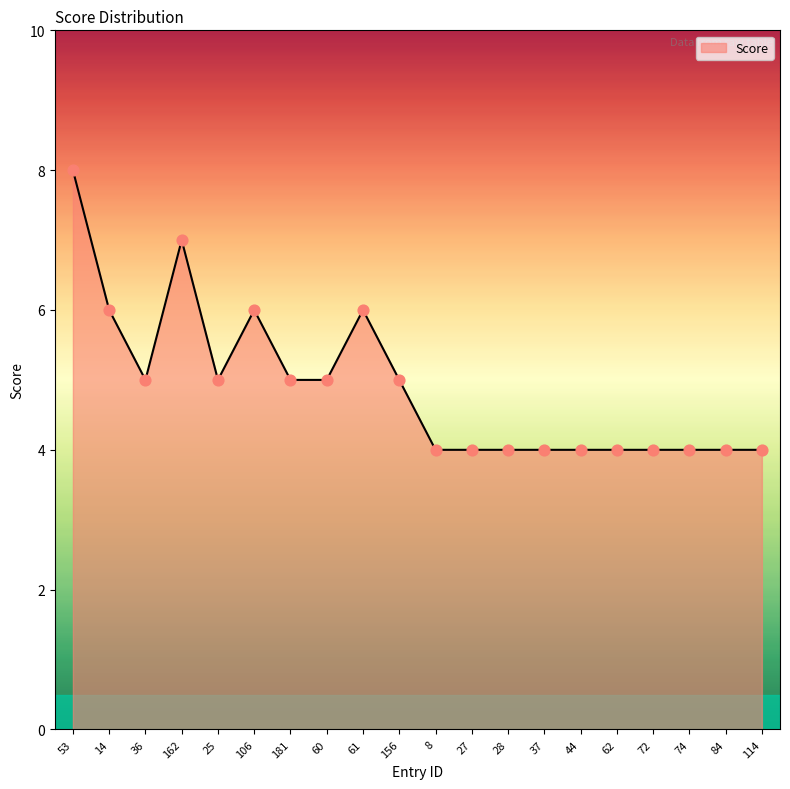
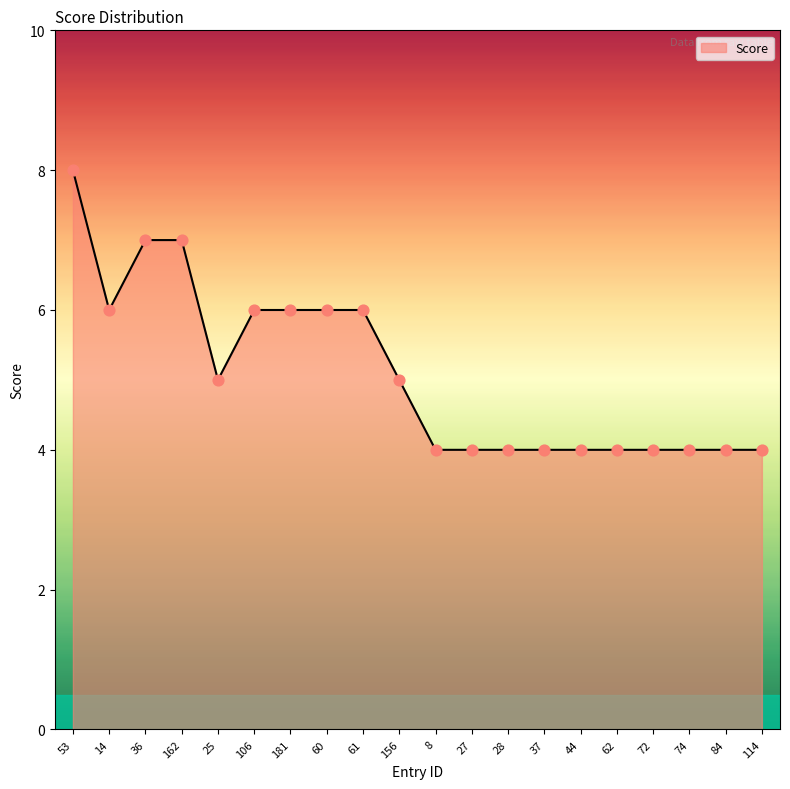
36: 5 -> 7
181: 5 -> 6
60: 5 -> 6
